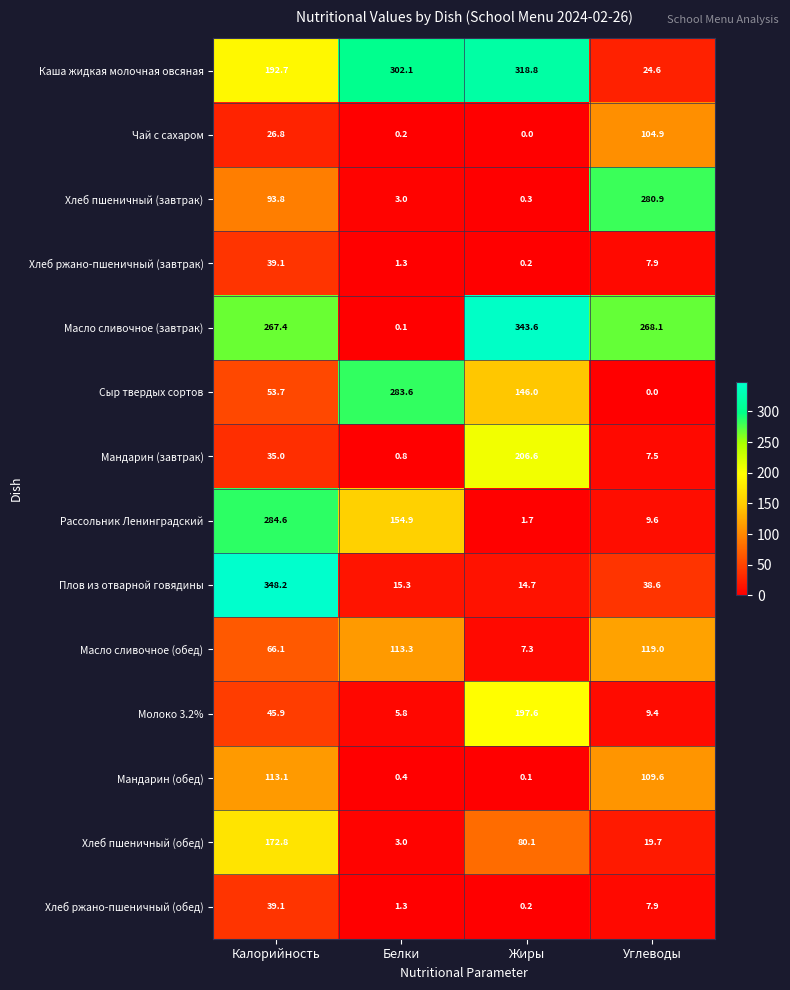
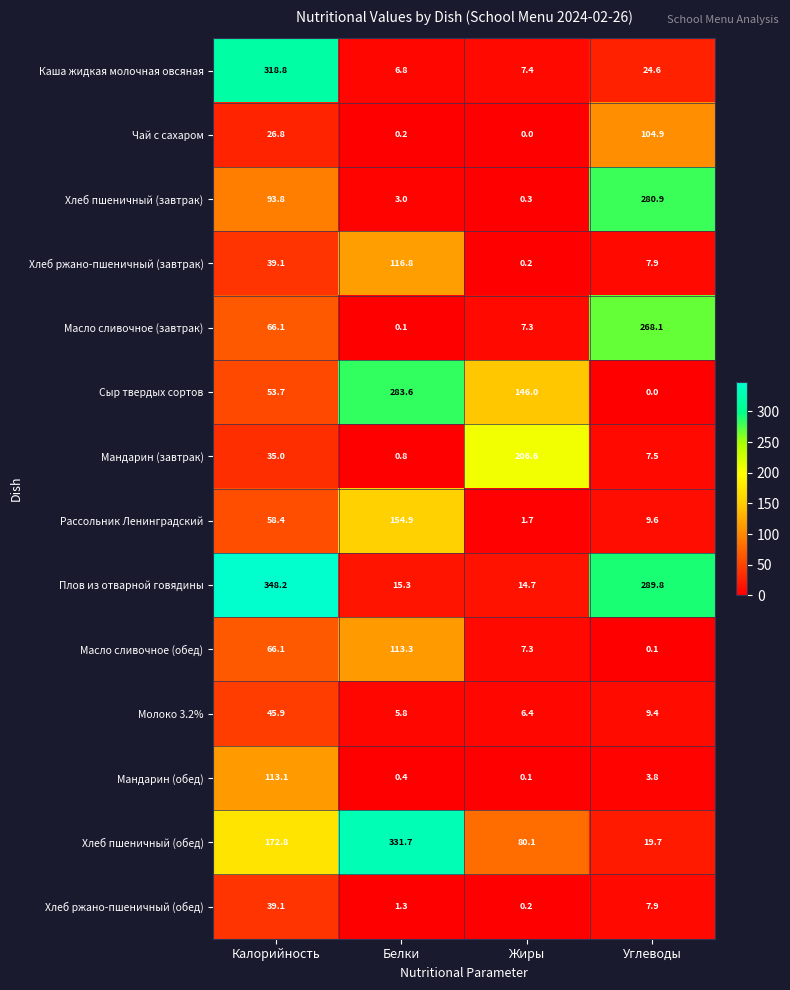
Каша жидкая молочная овсяная, Калорийность: 192.7 -> 318.8
Каша жидкая молочная овсяная, Белки: 302.1 -> 6.8
Каша жидкая молочная овсяная, Жиры: 318.8 -> 7.4
Хлеб ржано-пшеничный (завтрак), Белки: 1.3 -> 116.8
Масло сливочное (завтрак), Калорийность: 267.4 -> 66.1
Масло сливочное (завтрак), Жиры: 343.6 -> 7.3
Рассольник Ленинградский, Калорийность: 284.6 -> 58.4
Плов из отварной говядины, Углеводы: 38.6 -> 289.8
Масло сливочное (обед), Углеводы: 119.0 -> 0.1
Молоко 3.2%, Жиры: 197.6 -> 6.4
Мандарин (обед), Углеводы: 109.6 -> 3.8
Хлеб пшеничный (обед), Белки: 3.0 -> 331.7
